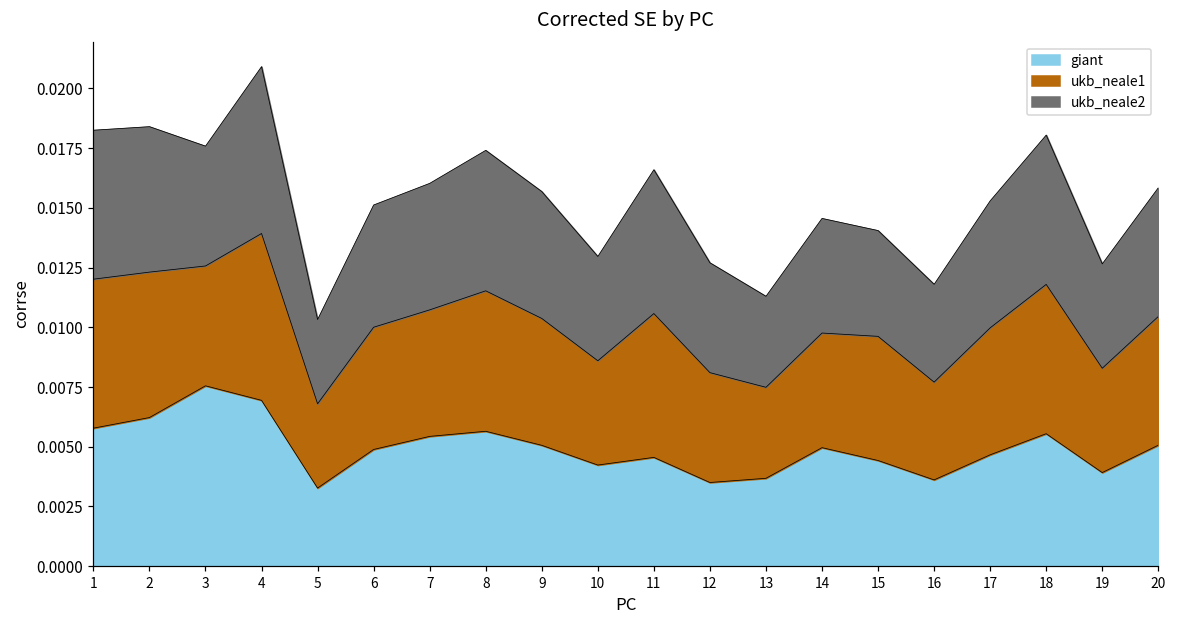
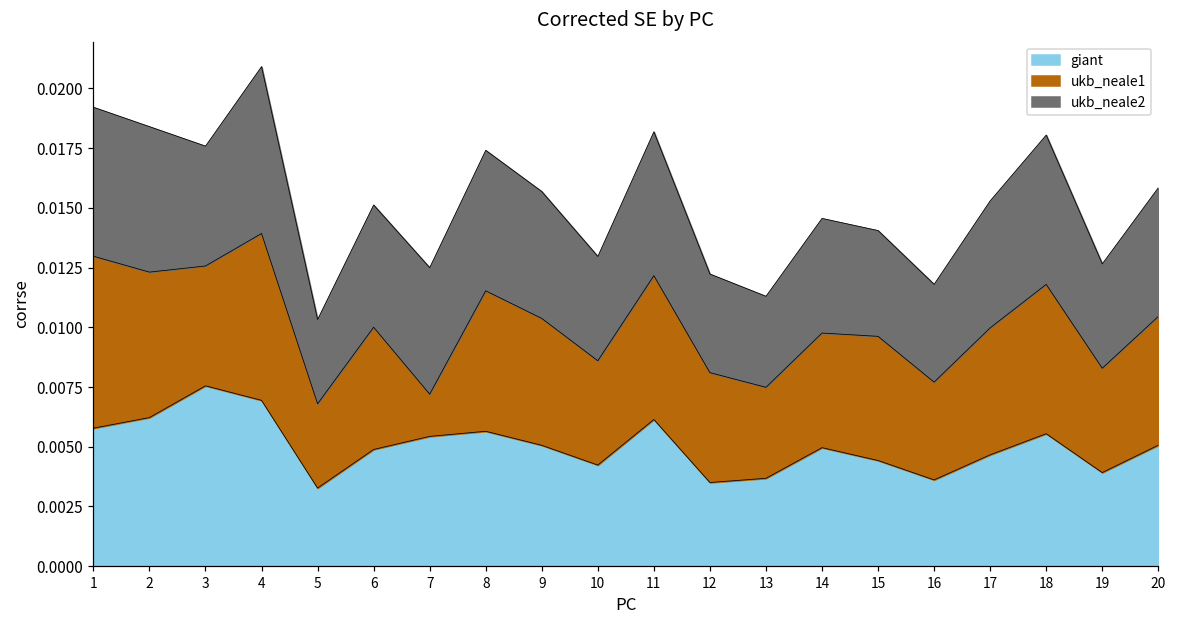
ukb_neale1, 1: 0.0062 -> 0.0072
ukb_neale1, 7: 0.0053 -> 0.0018
giant, 11: 0.0046 -> 0.0061
ukb_neale2, 12: 0.0046 -> 0.0041
